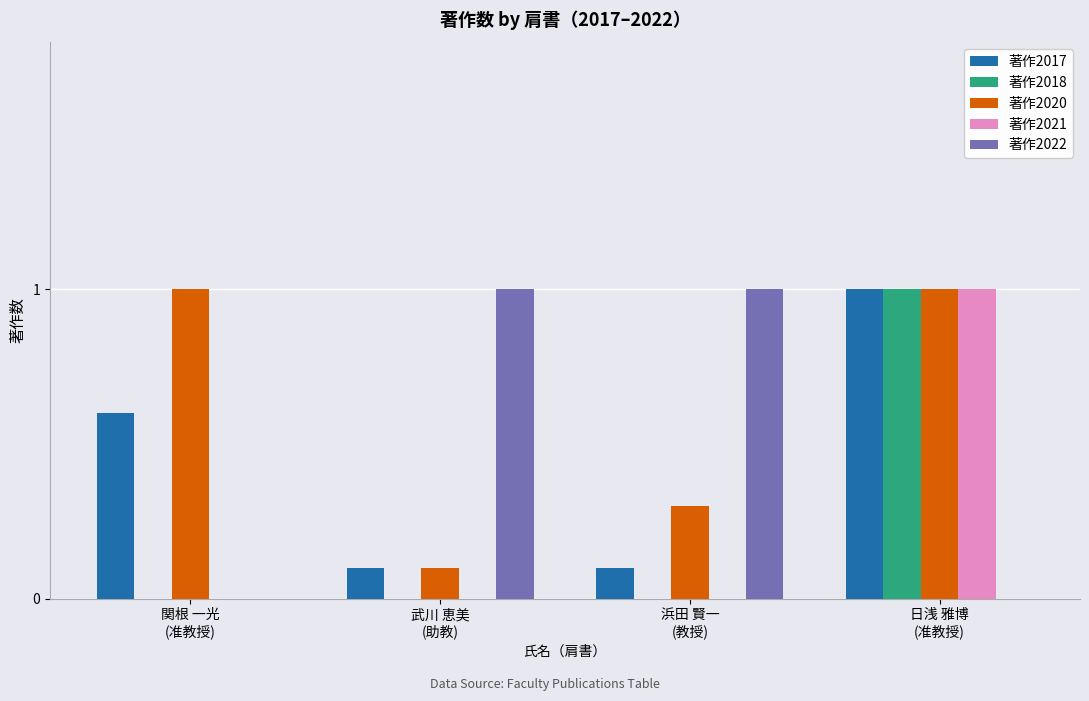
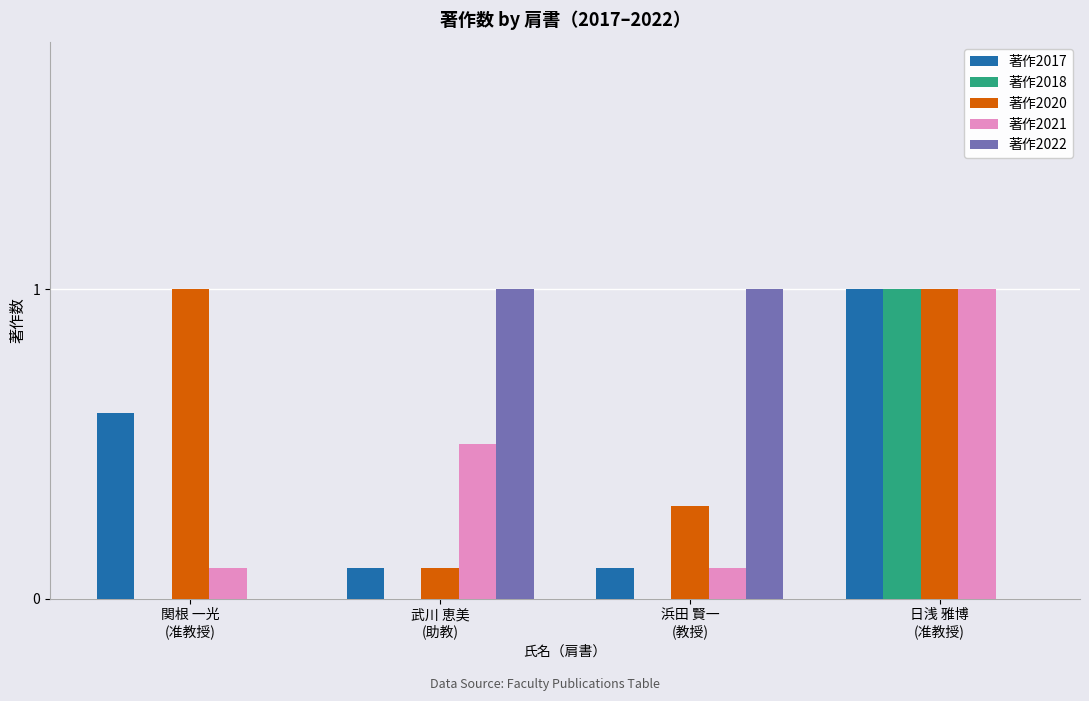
著作2021, 関根 一光 (准教授): 0.0 -> 0.1
著作2021, 武川 恵美 (助教): 0.0 -> 0.5
著作2021, 浜田 賢一 (教授): 0.0 -> 0.1
